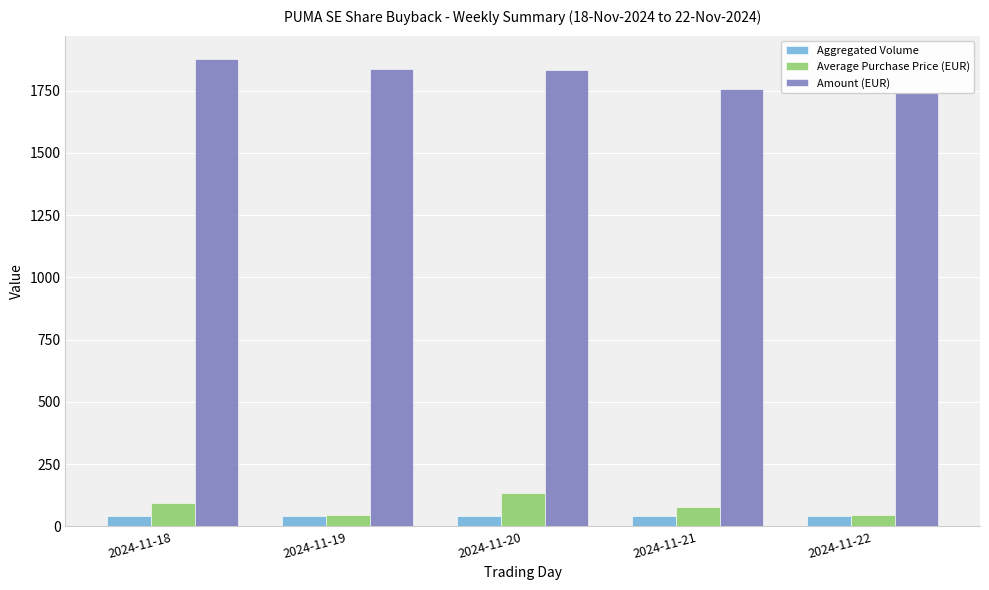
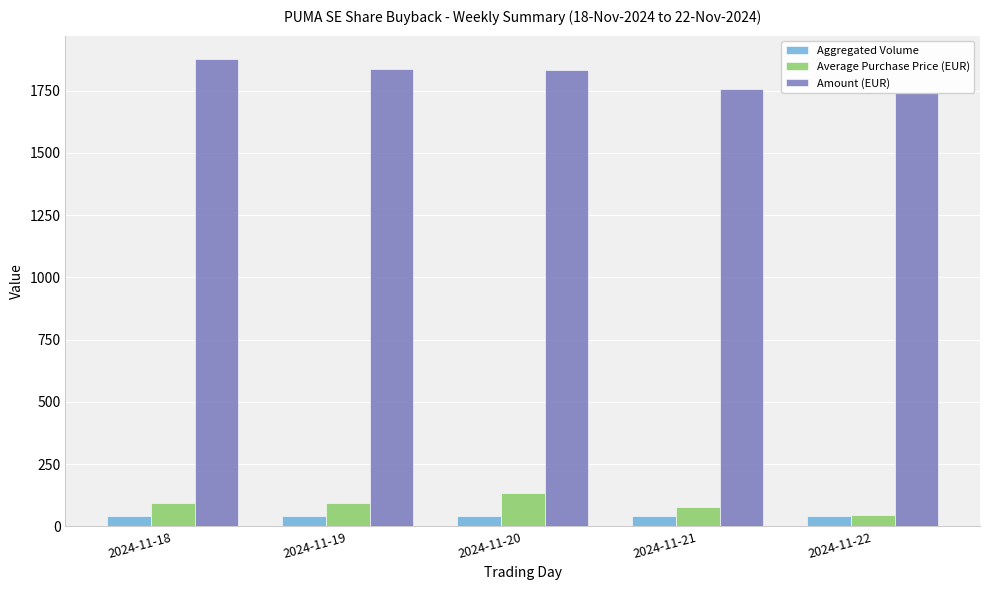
Average Purchase Price (EUR), 2024-11-19: 50 -> 90
